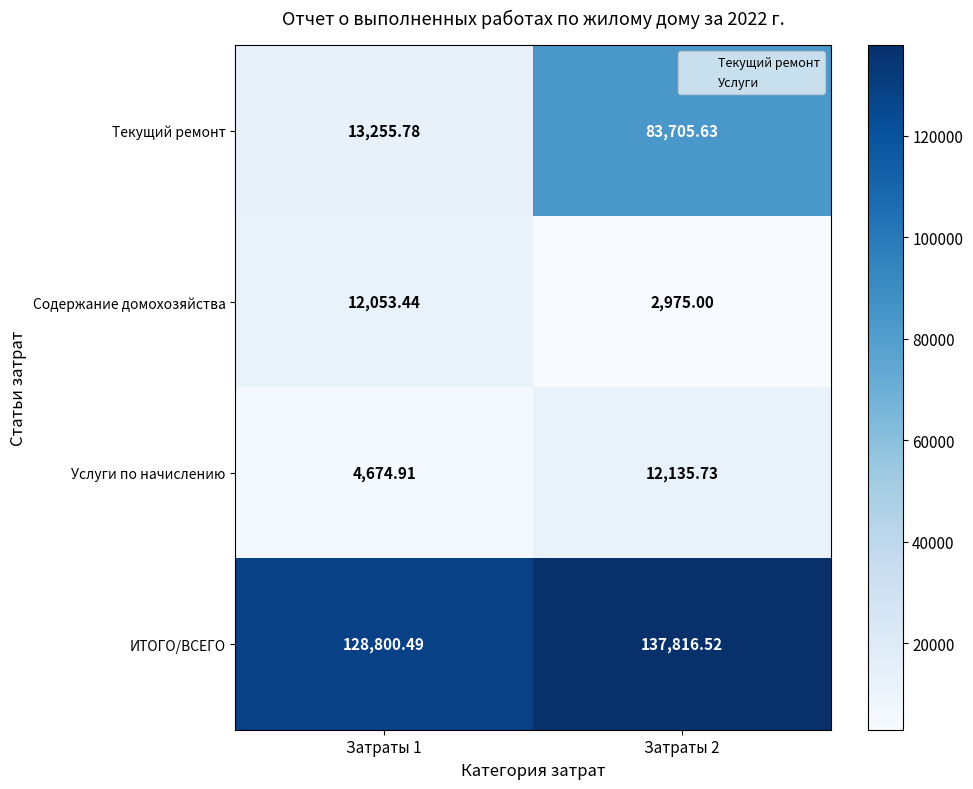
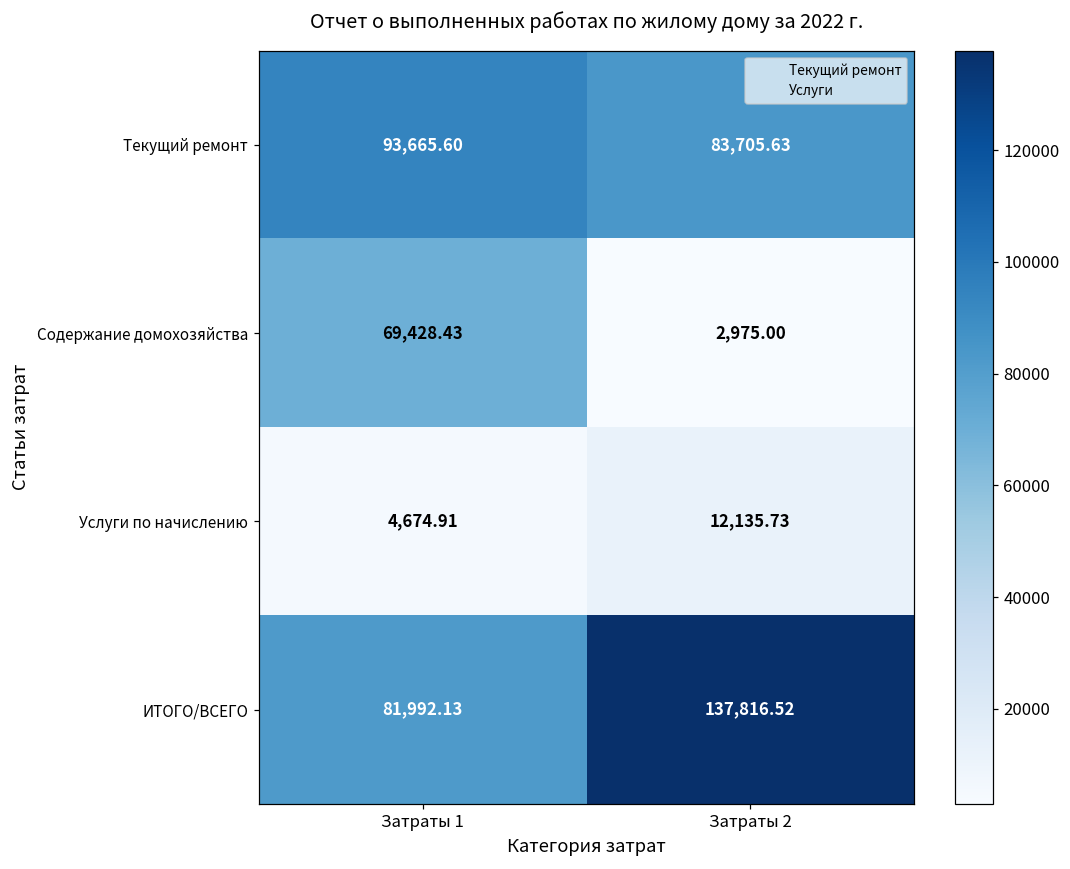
Текущий ремонт, Затраты 1: 13,255.78 -> 93,665.60
Содержание домохозяйства, Затраты 1: 12,053.44 -> 69,428.43
ИТОГО/ВСЕГО, Затраты 1: 128,800.49 -> 81,992.13
